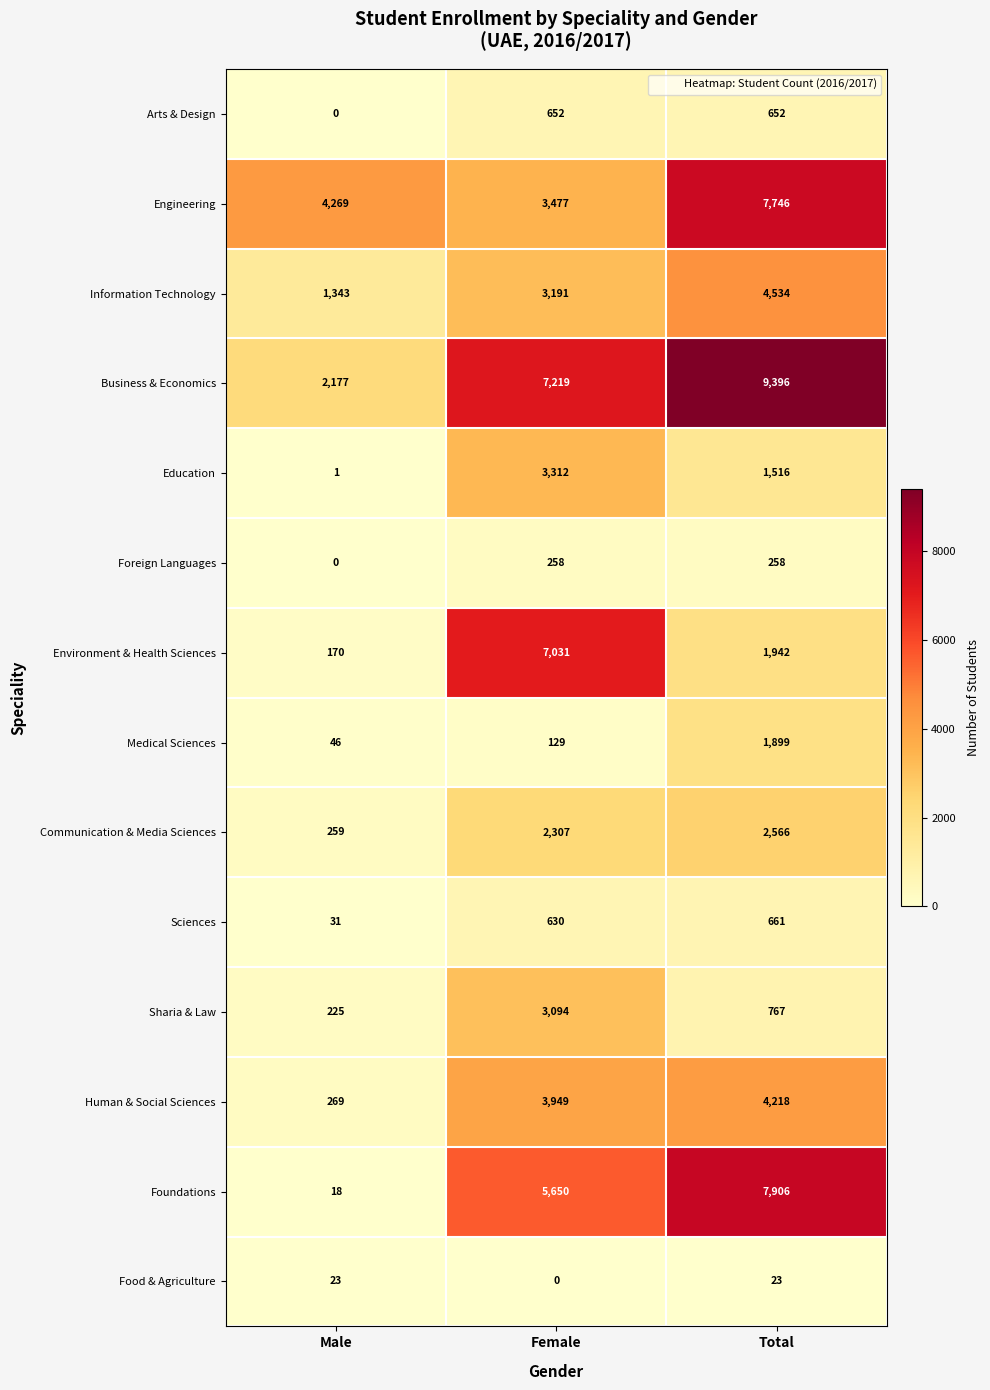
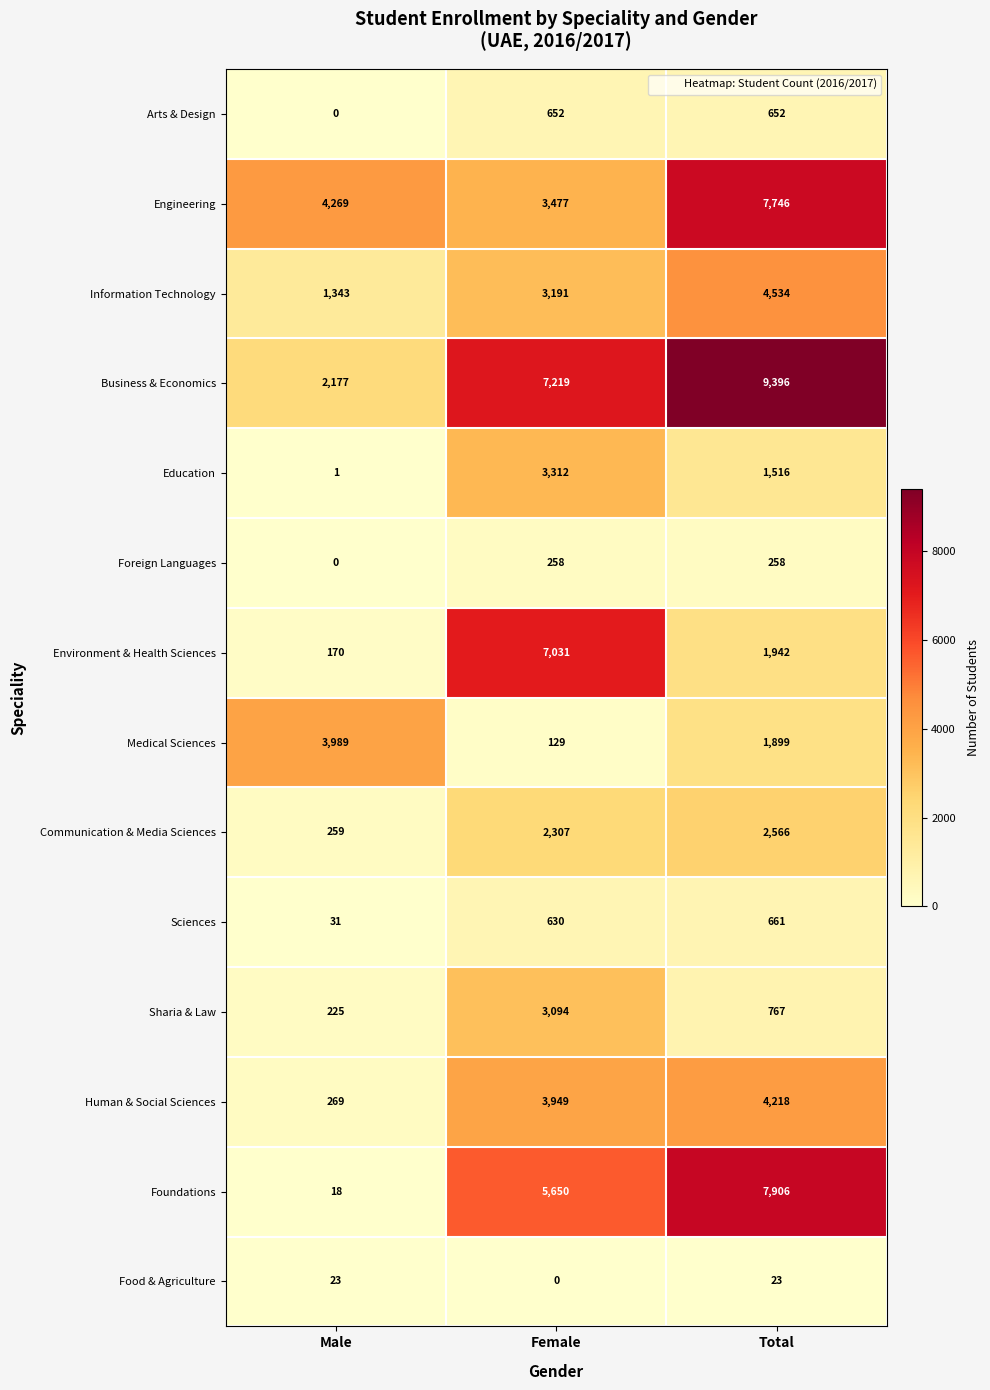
Medical Sciences, Male: 46 -> 3,989
